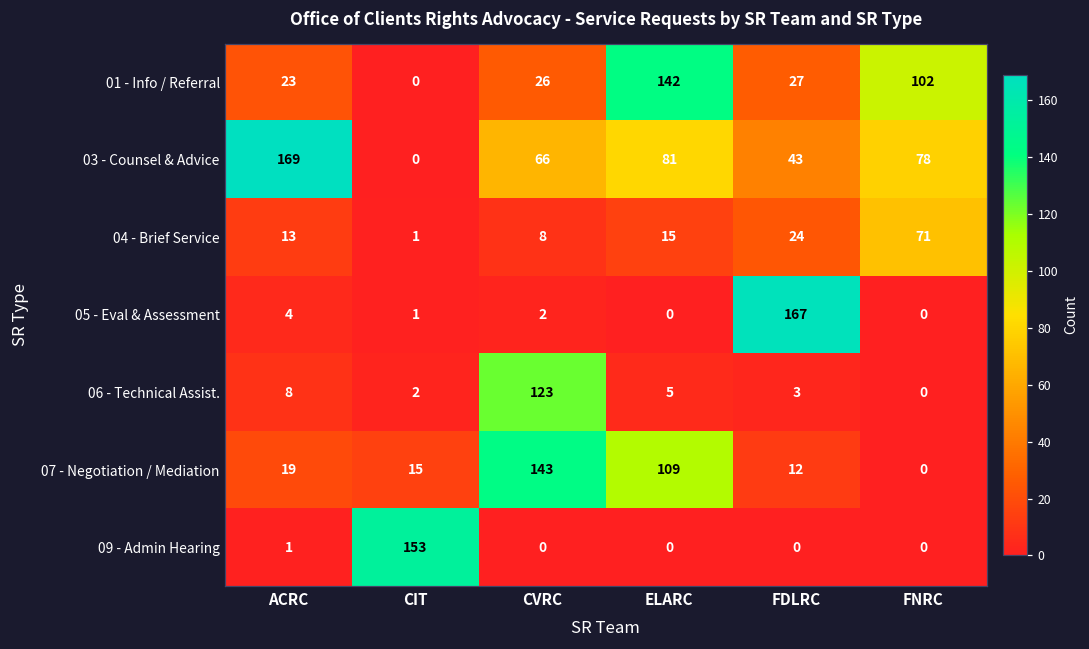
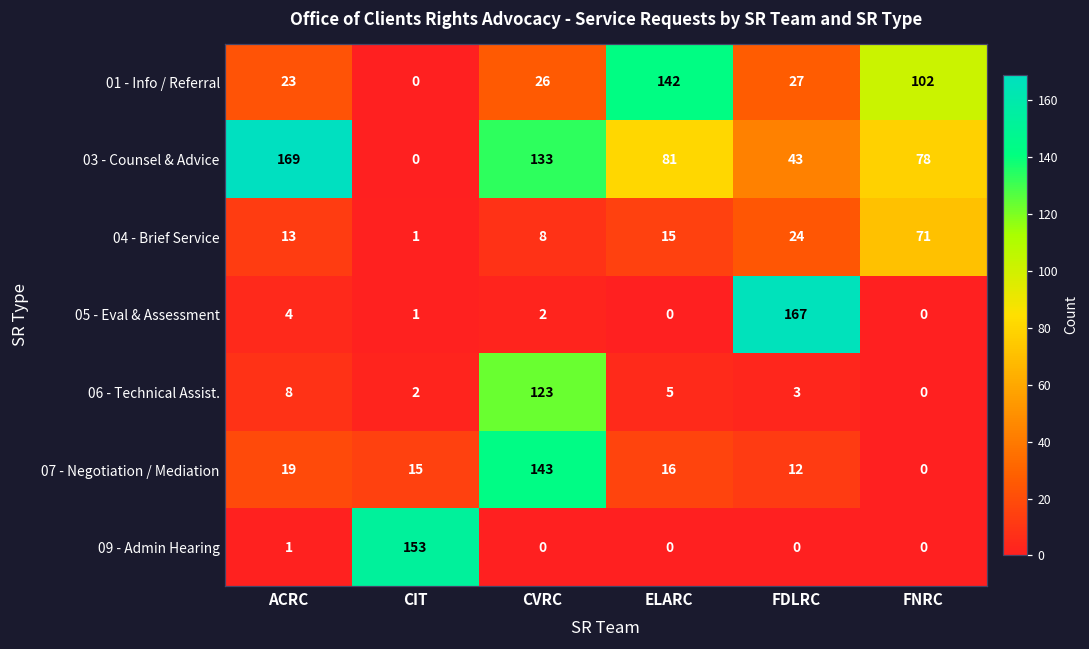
03 - Counsel & Advice, CVRC: 66 -> 133
07 - Negotiation / Mediation, ELARC: 109 -> 16
